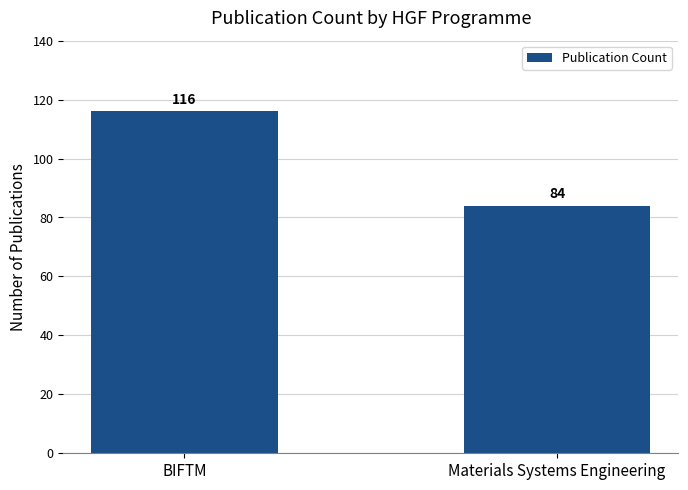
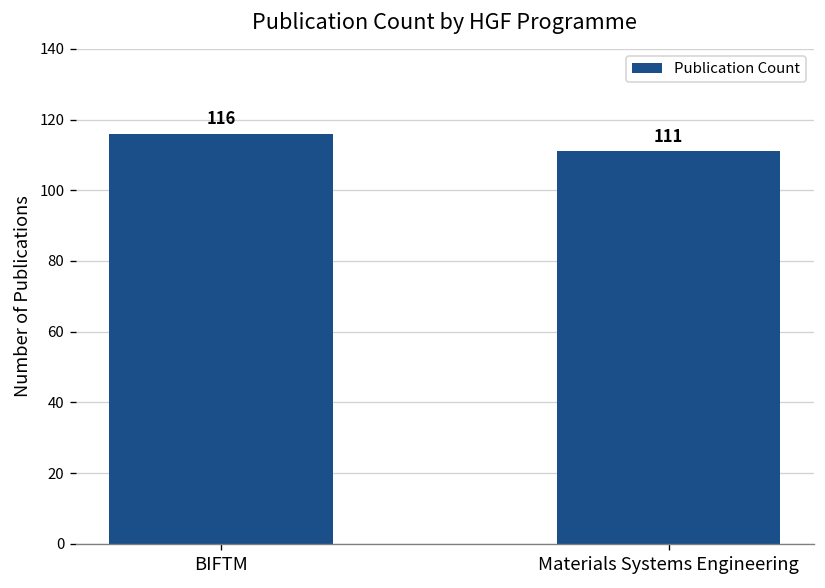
Materials Systems Engineering: 84 -> 111
